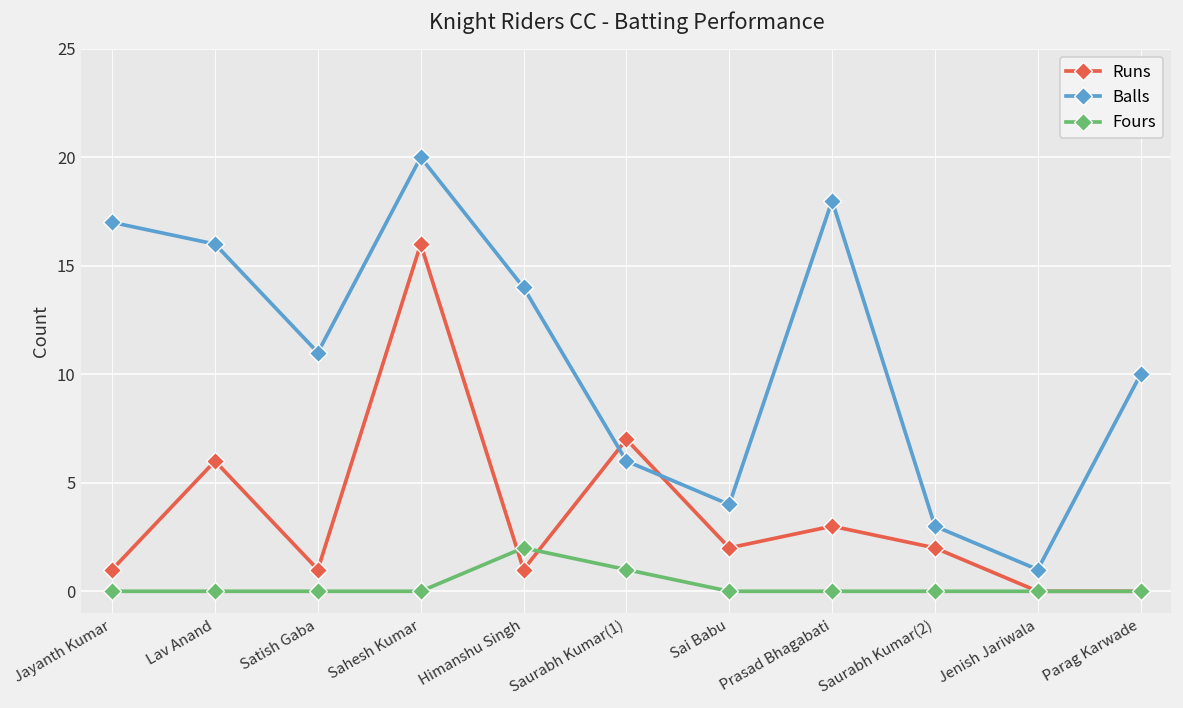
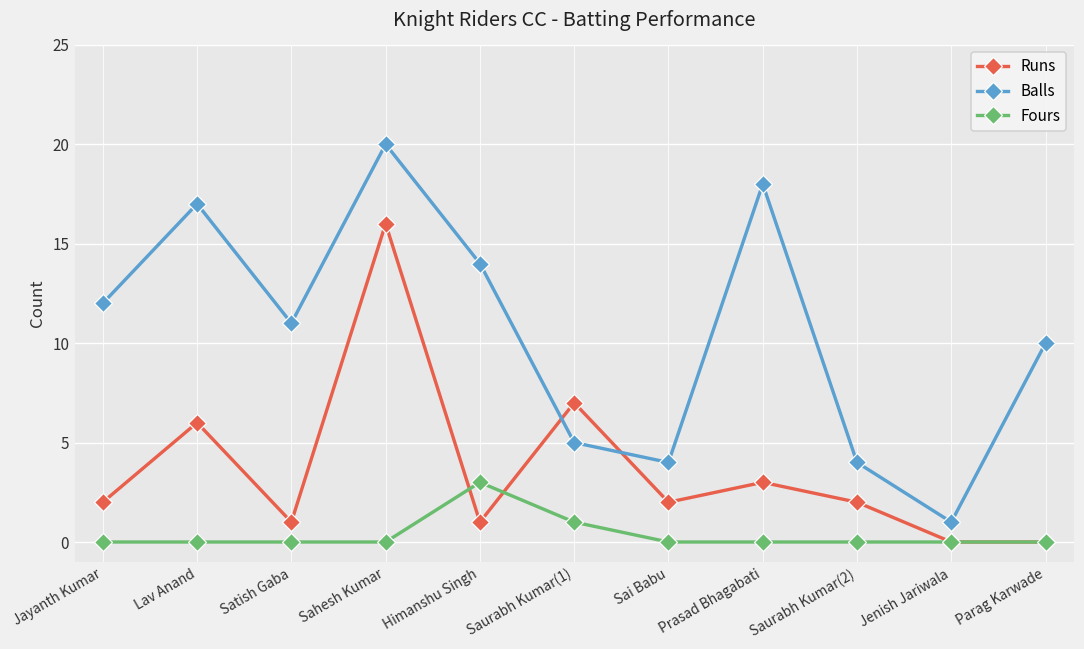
Runs, Jayanth Kumar: 1 -> 2
Balls, Jayanth Kumar: 17 -> 12
Balls, Lav Anand: 16 -> 17
Fours, Himanshu Singh: 2 -> 3
Balls, Saurabh Kumar(1): 6 -> 5
Balls, Saurabh Kumar(2): 3 -> 4
